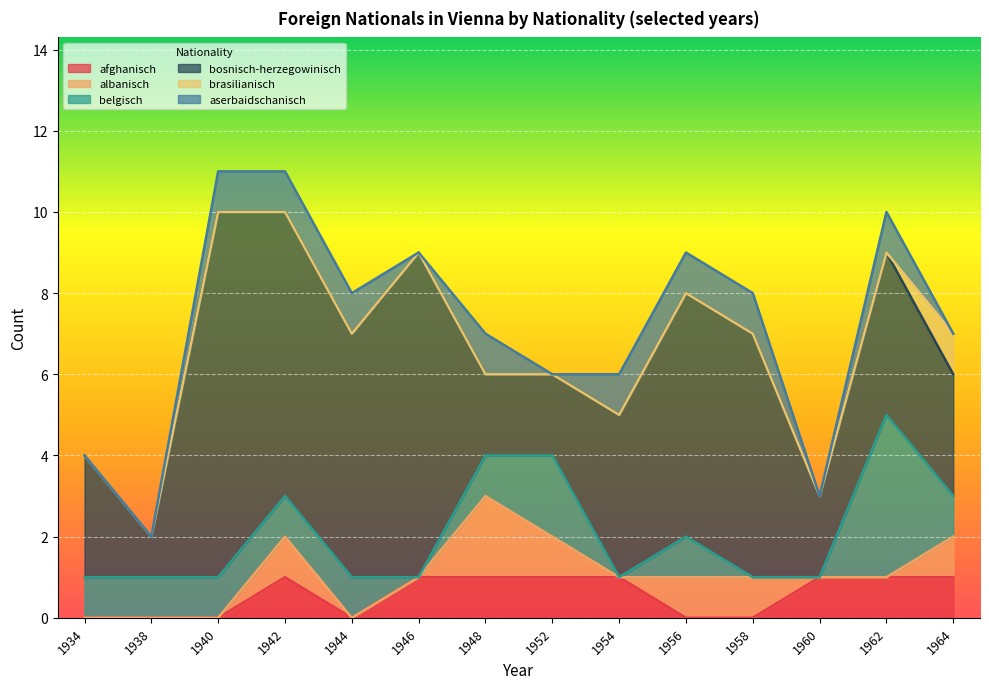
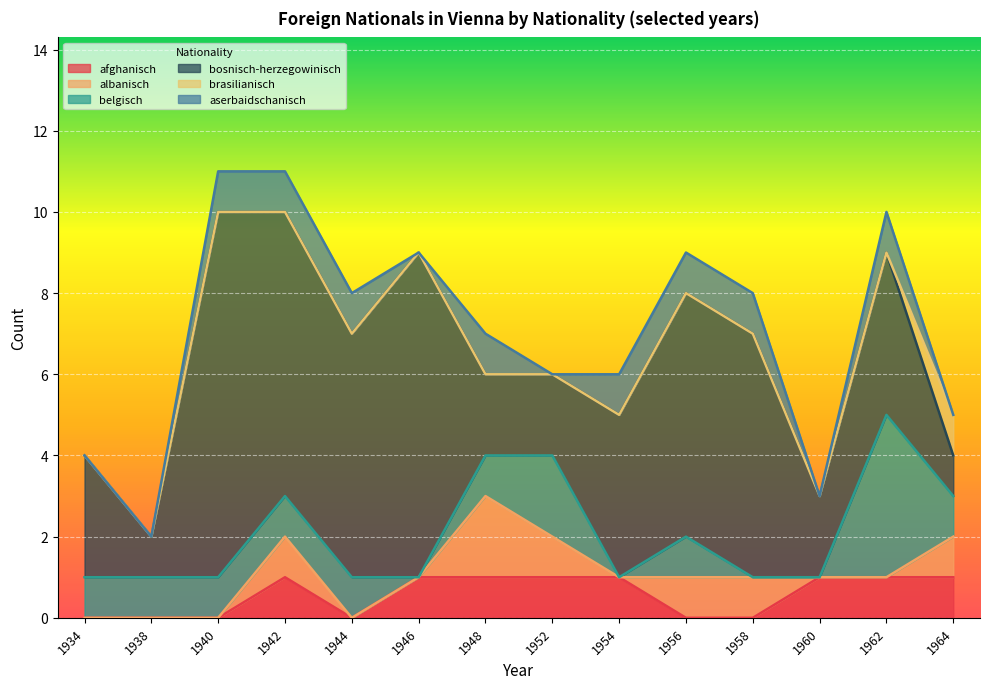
bosnisch-herzegowinisch, 1964: 3 -> 1
